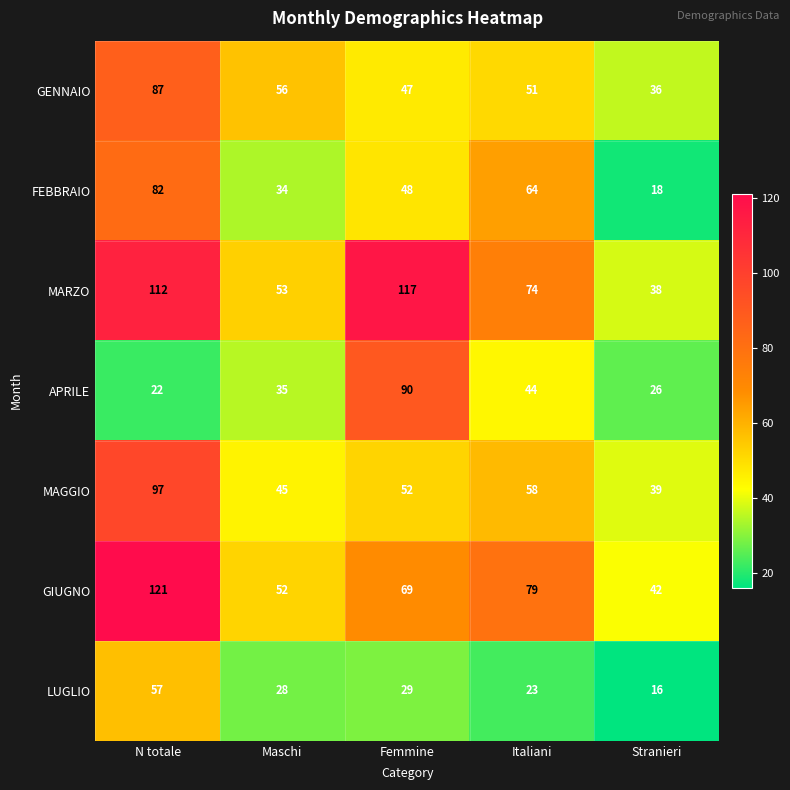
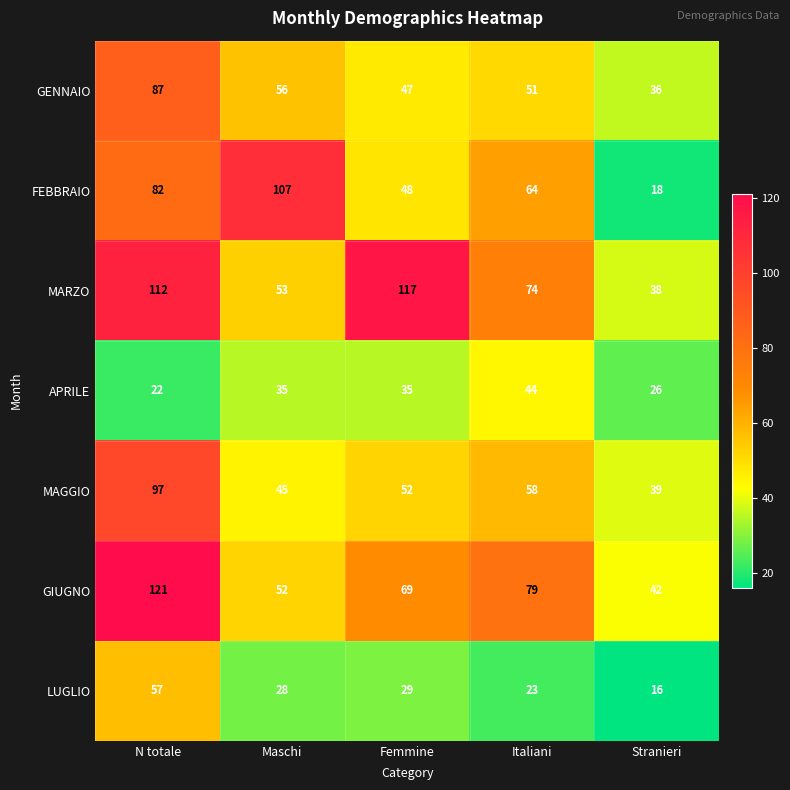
FEBBRAIO, Maschi: 34 -> 107
APRILE, Femmine: 90 -> 35
